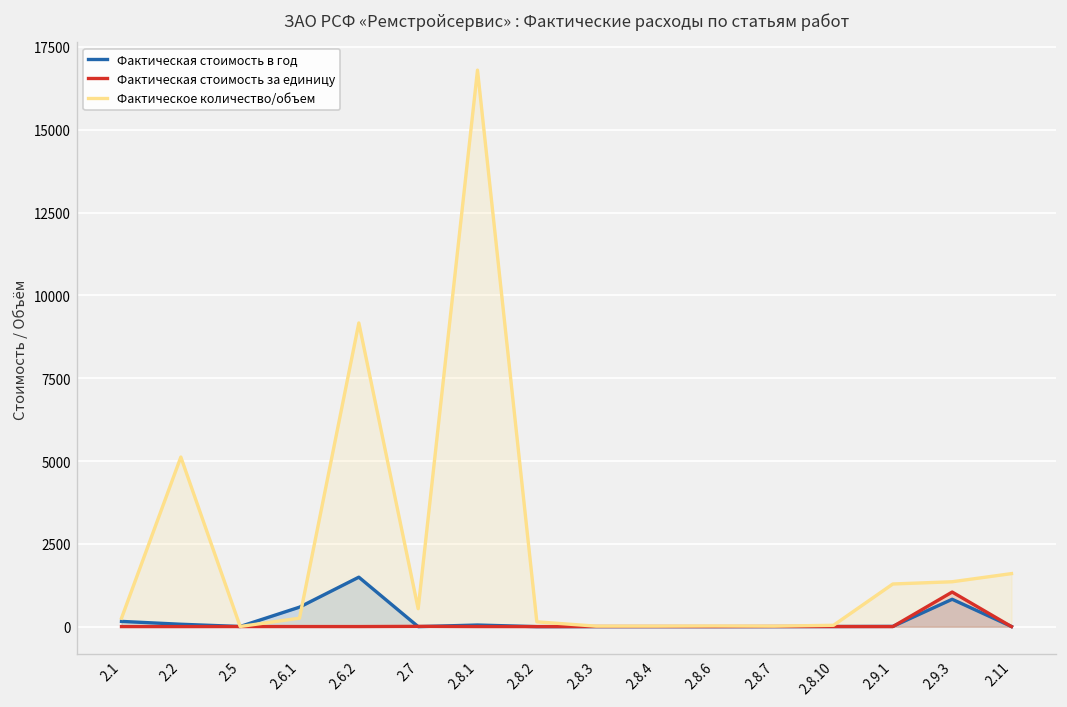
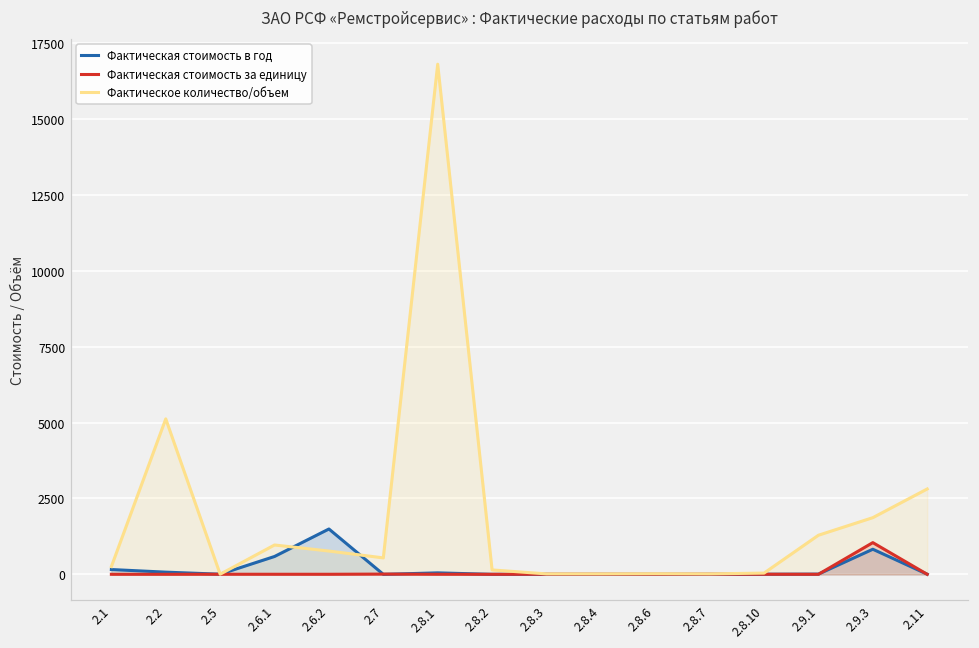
Фактическое количество/объем, 2.6.1: 300 -> 1000
Фактическое количество/объем, 2.6.2: 9200 -> 800
Фактическое количество/объем, 2.9.3: 1400 -> 1900
Фактическое количество/объем, 2.11: 1600 -> 2800
